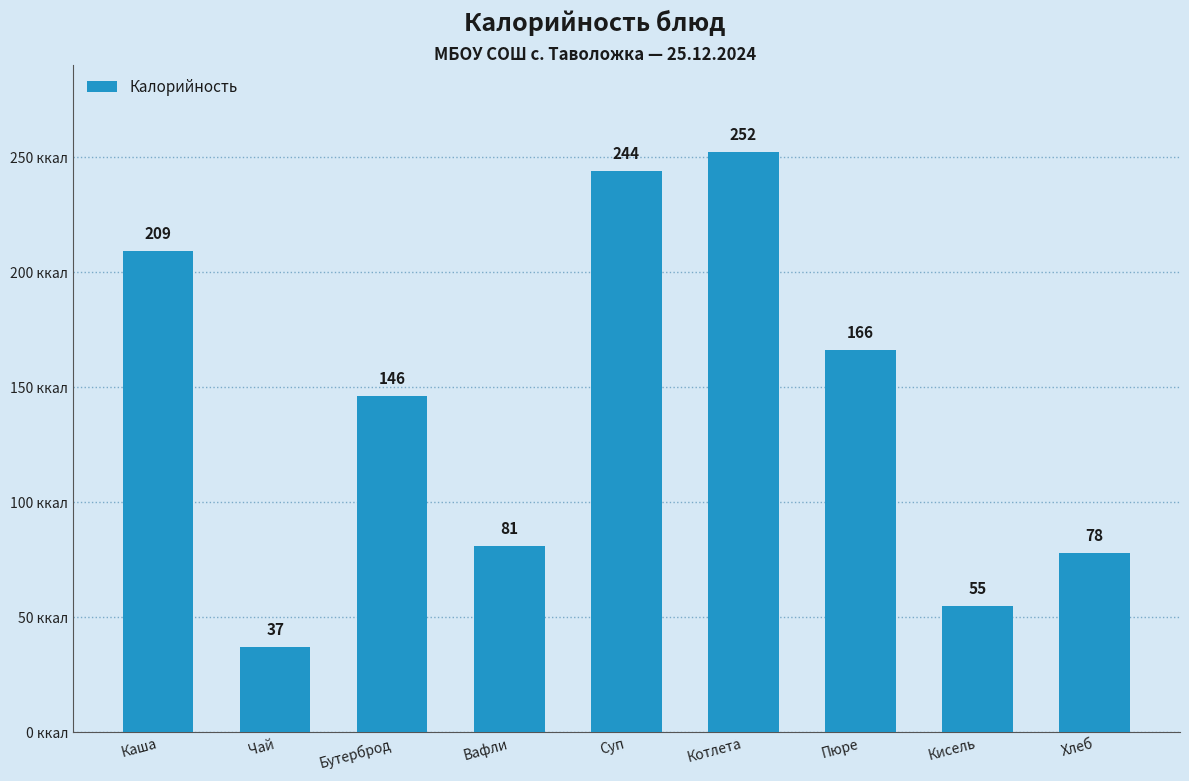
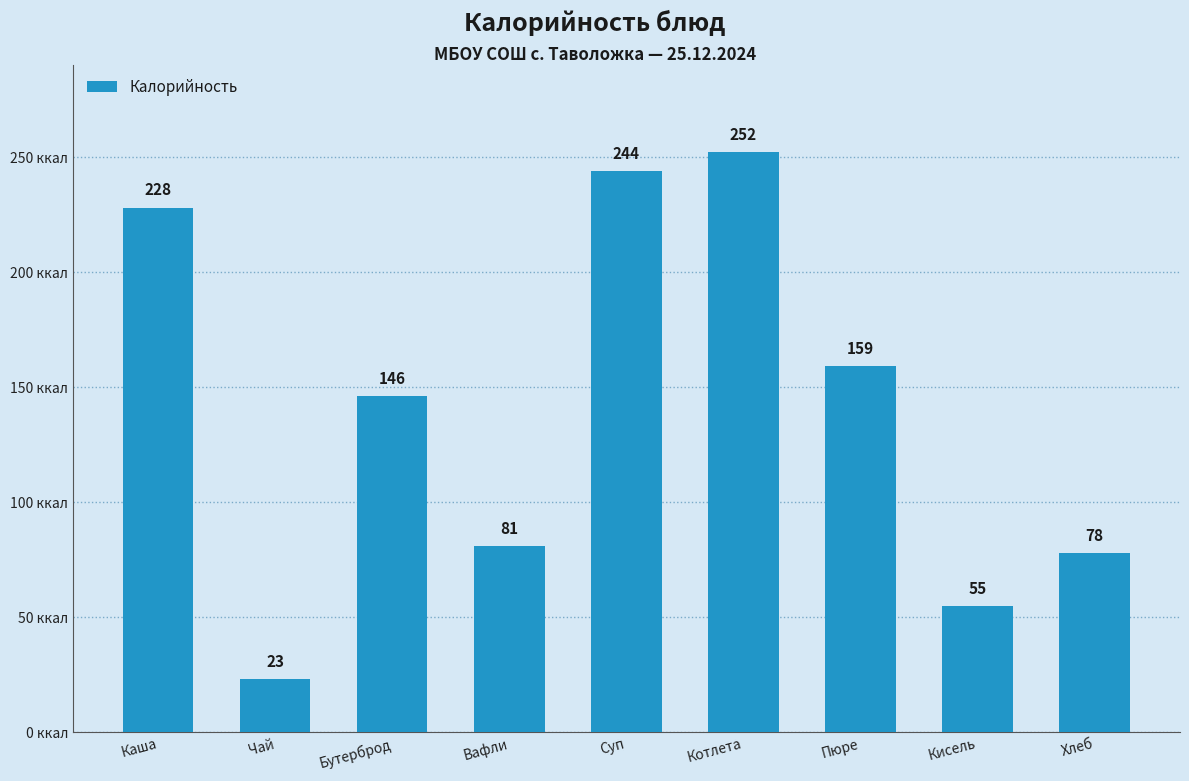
Каша: 209 -> 228
Чай: 37 -> 23
Пюре: 166 -> 159
